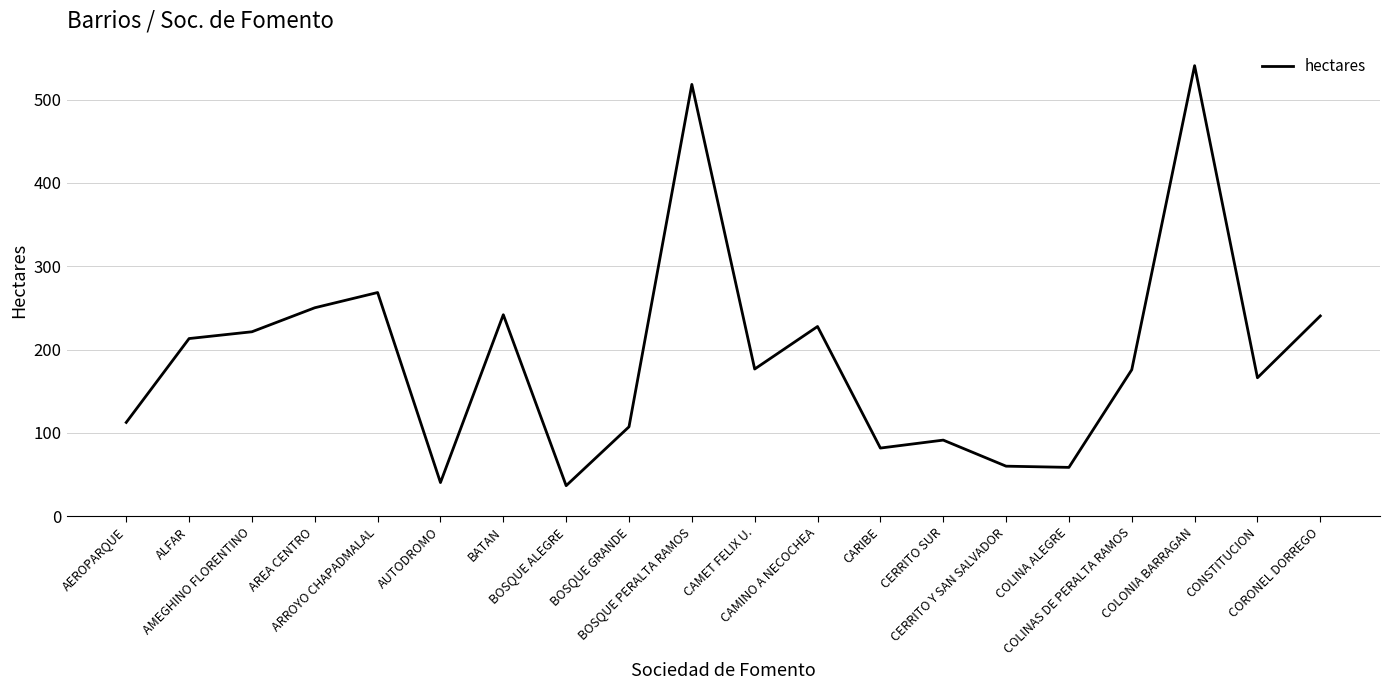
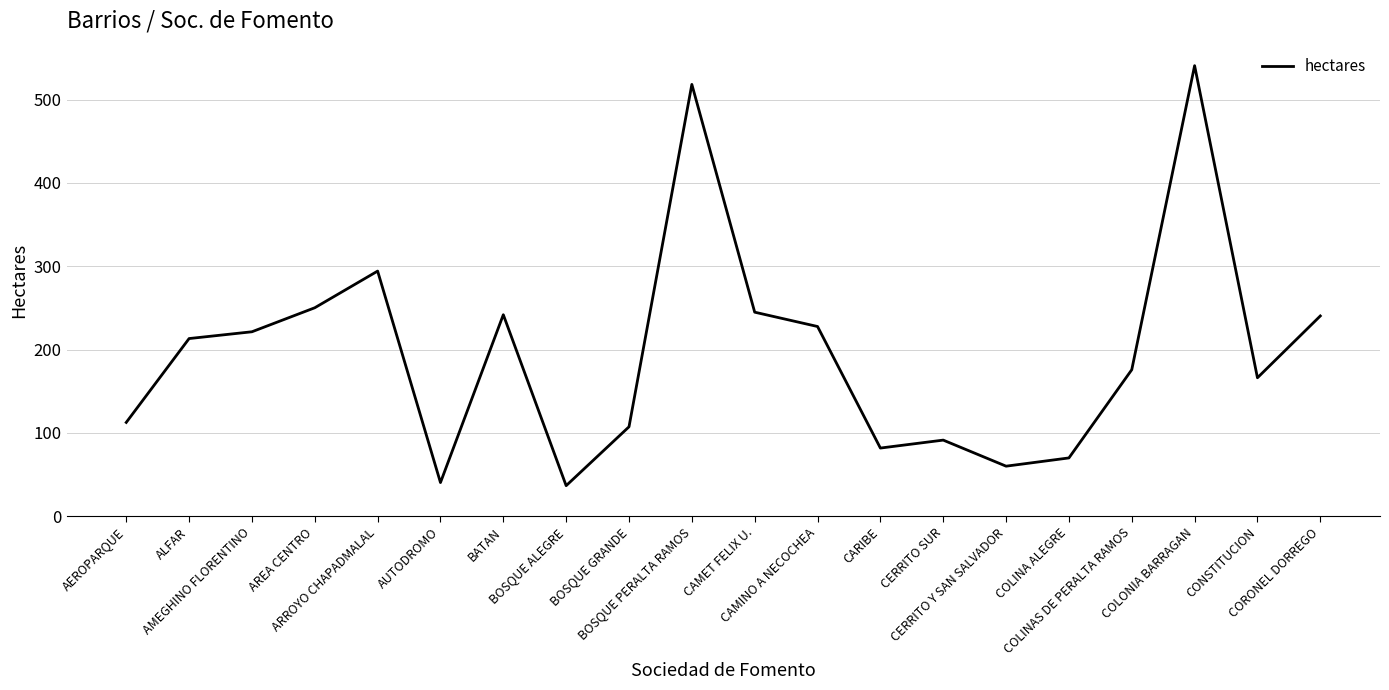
ARROYO CHAPADMALAL: 270 -> 290
CAMET FELIX U.: 180 -> 240
COLINA ALEGRE: 60 -> 70
